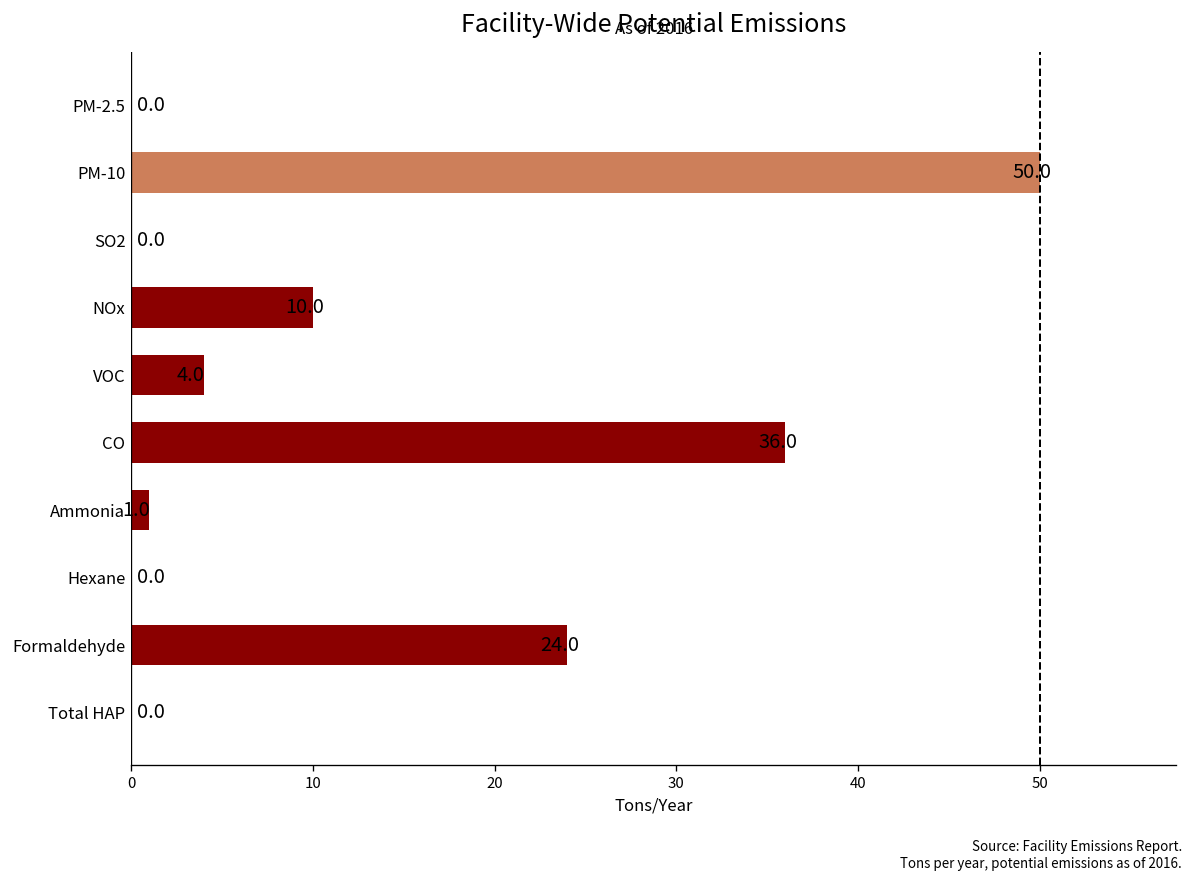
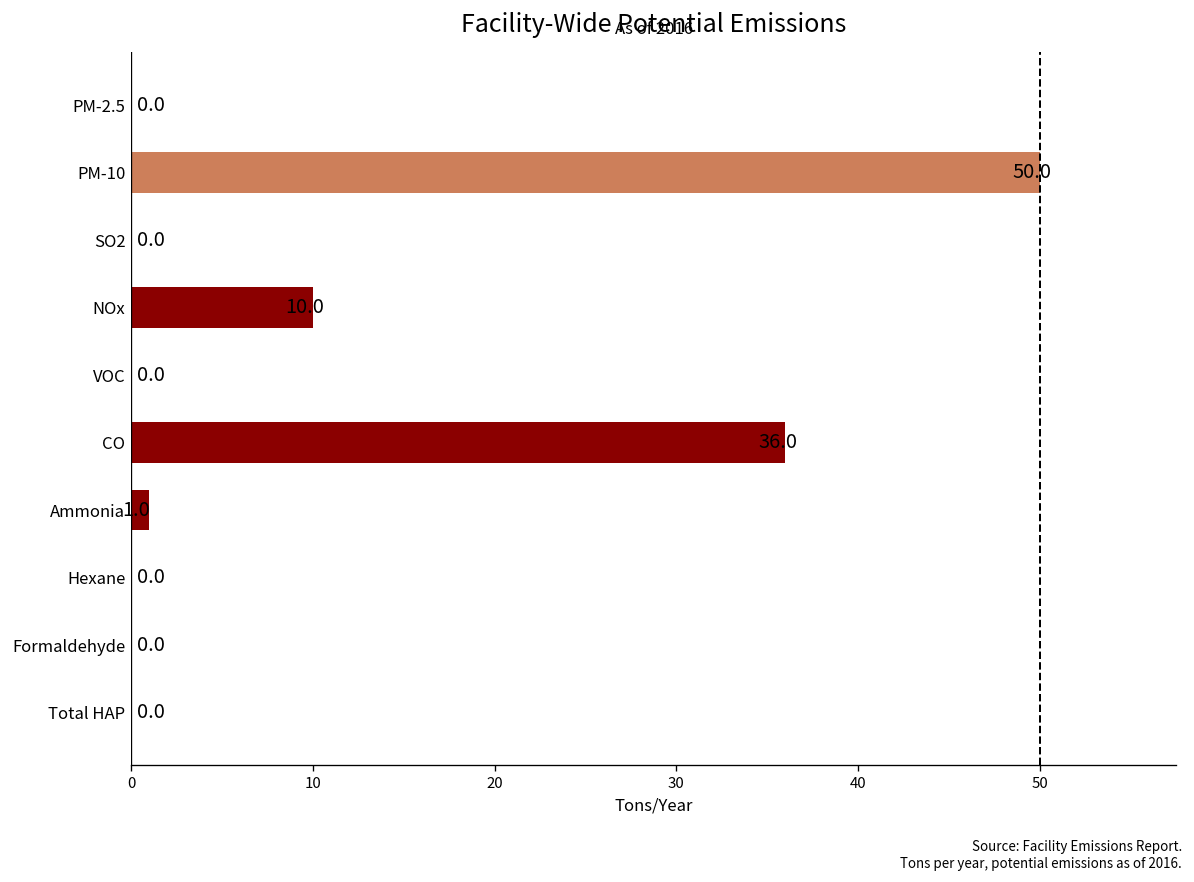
VOC: 4.0 -> 0.0
Formaldehyde: 24.0 -> 0.0
